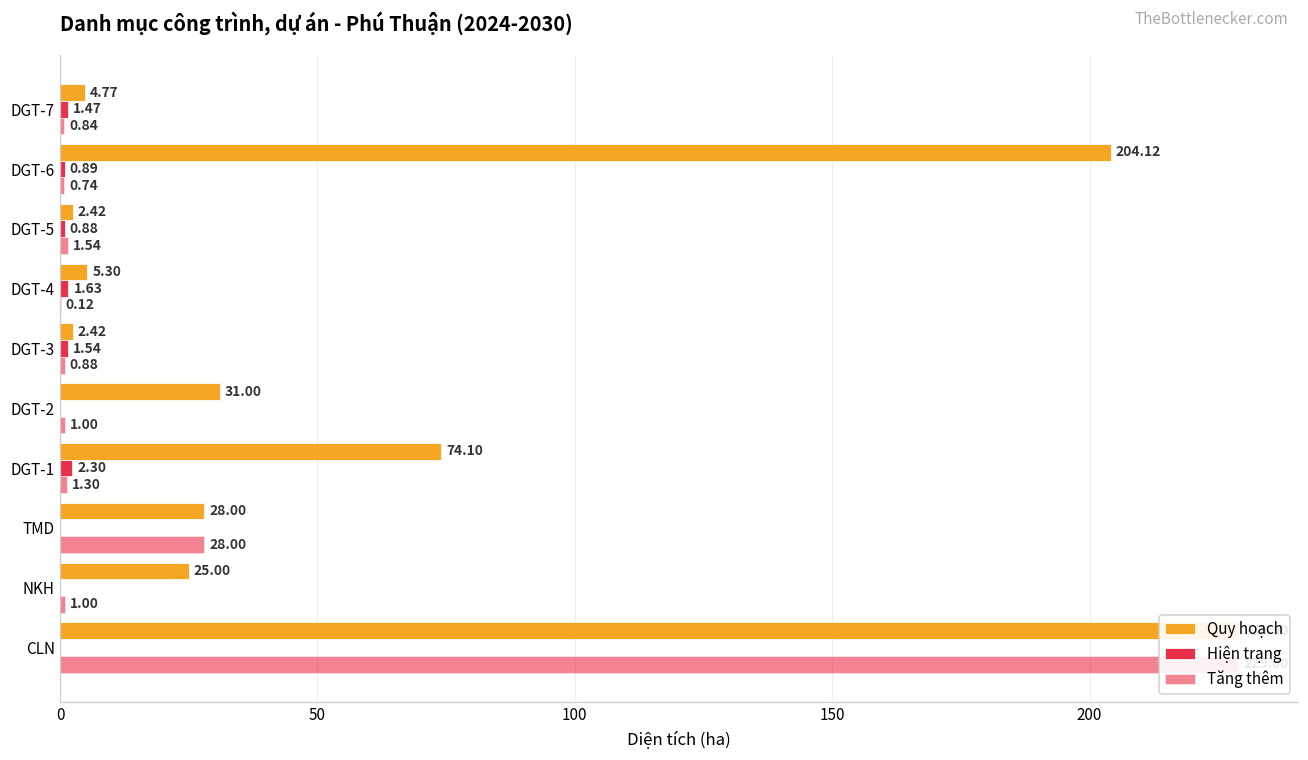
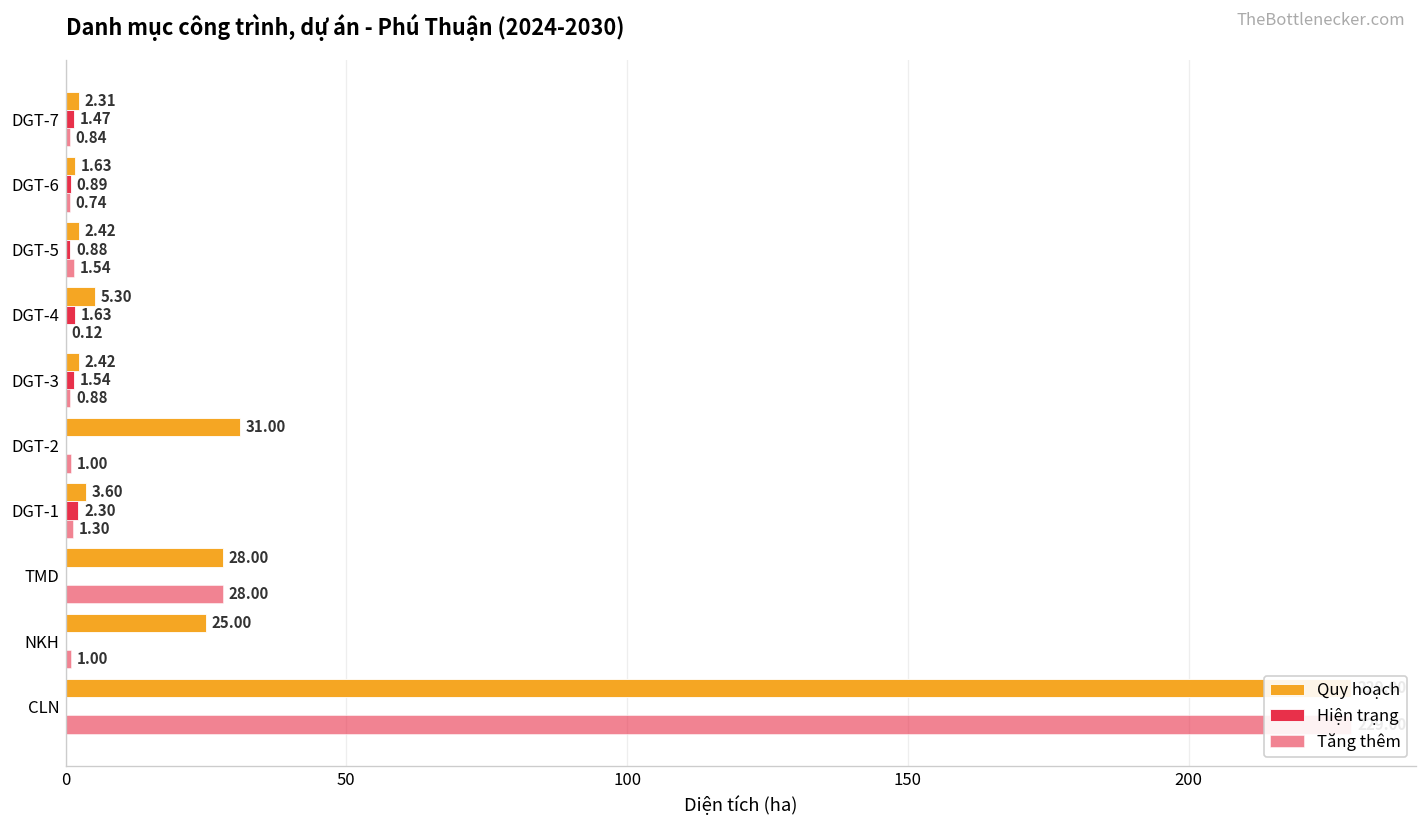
Quy hoạch, DGT-7: 4.77 -> 2.31
Quy hoạch, DGT-6: 204.12 -> 1.63
Quy hoạch, DGT-1: 74.10 -> 3.60
